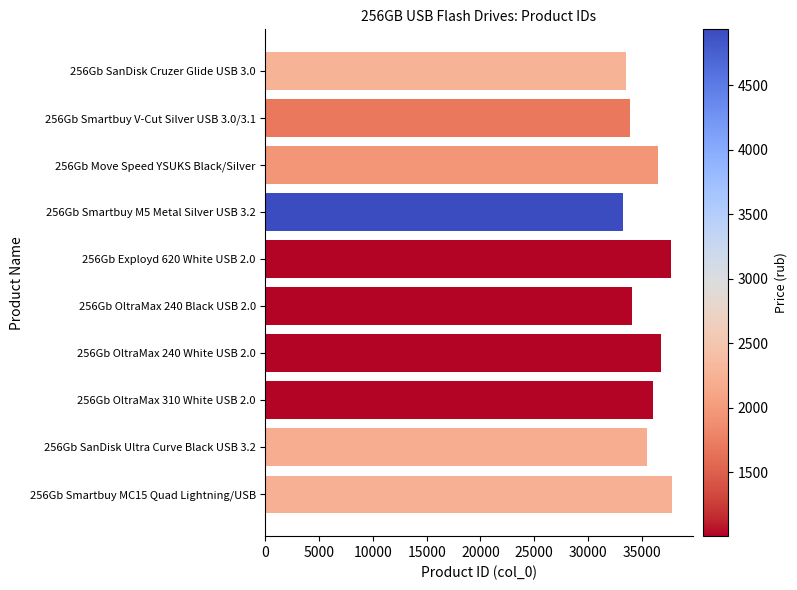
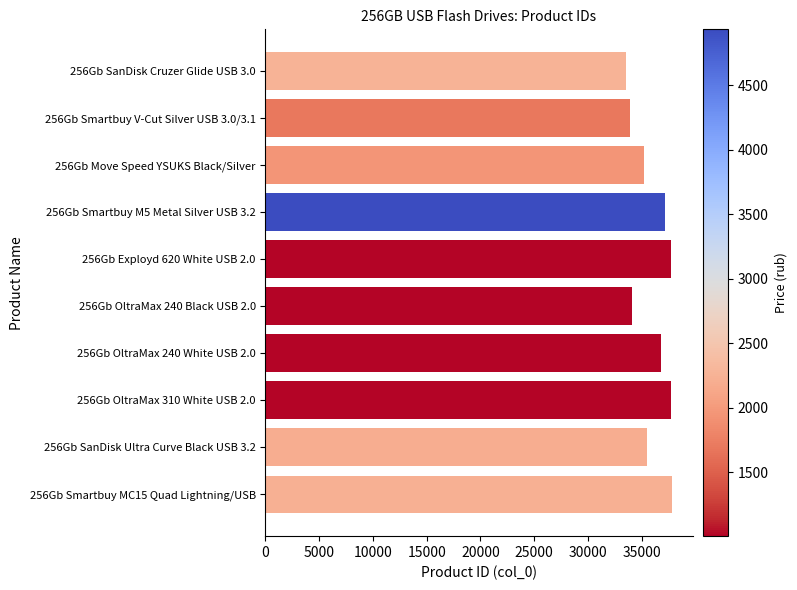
256Gb Move Speed YSUKS Black/Silver: 36500 -> 35200
256Gb Smartbuy M5 Metal Silver USB 3.2: 33300 -> 37200
256Gb OltraMax 310 White USB 2.0: 36100 -> 37700
